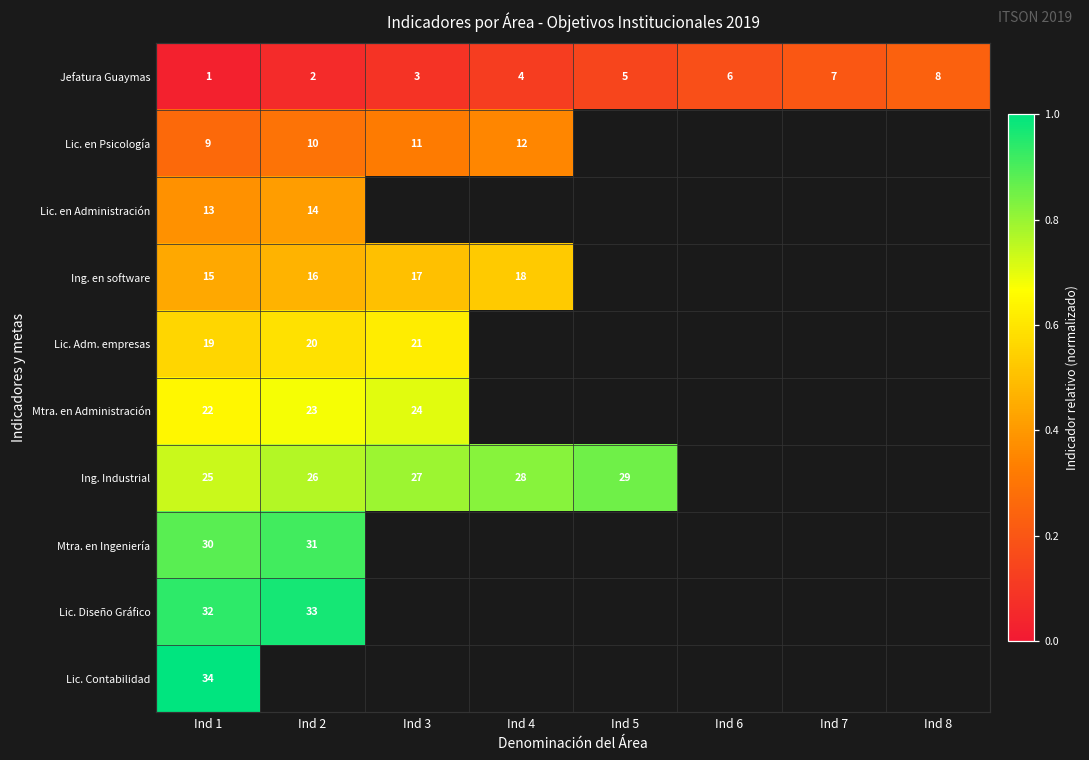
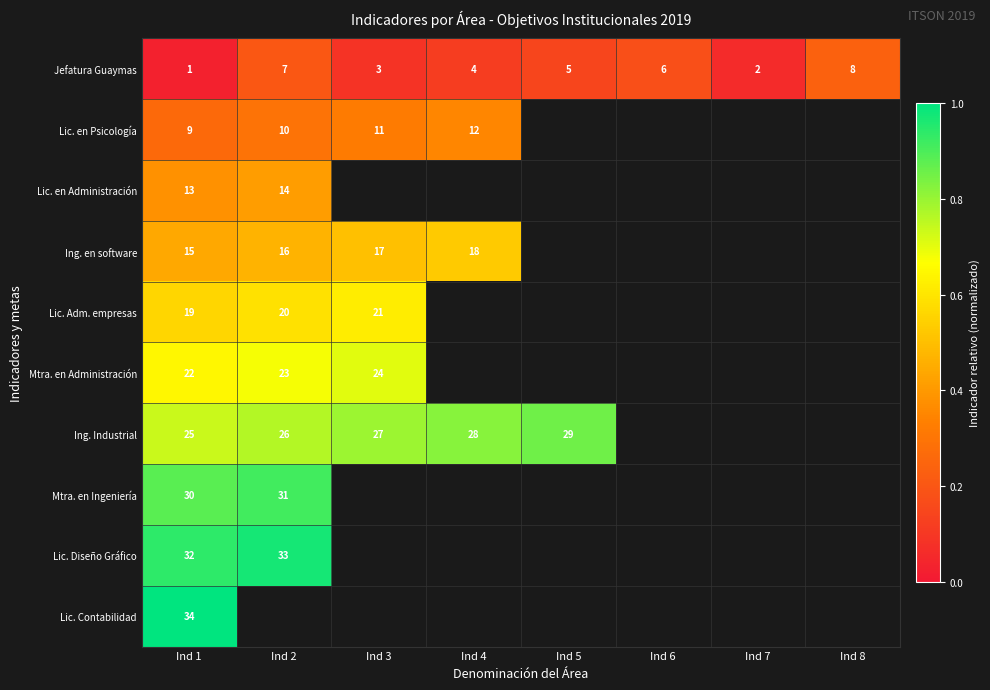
Jefatura Guaymas, Ind 2: 2 -> 7
Jefatura Guaymas, Ind 7: 7 -> 2
